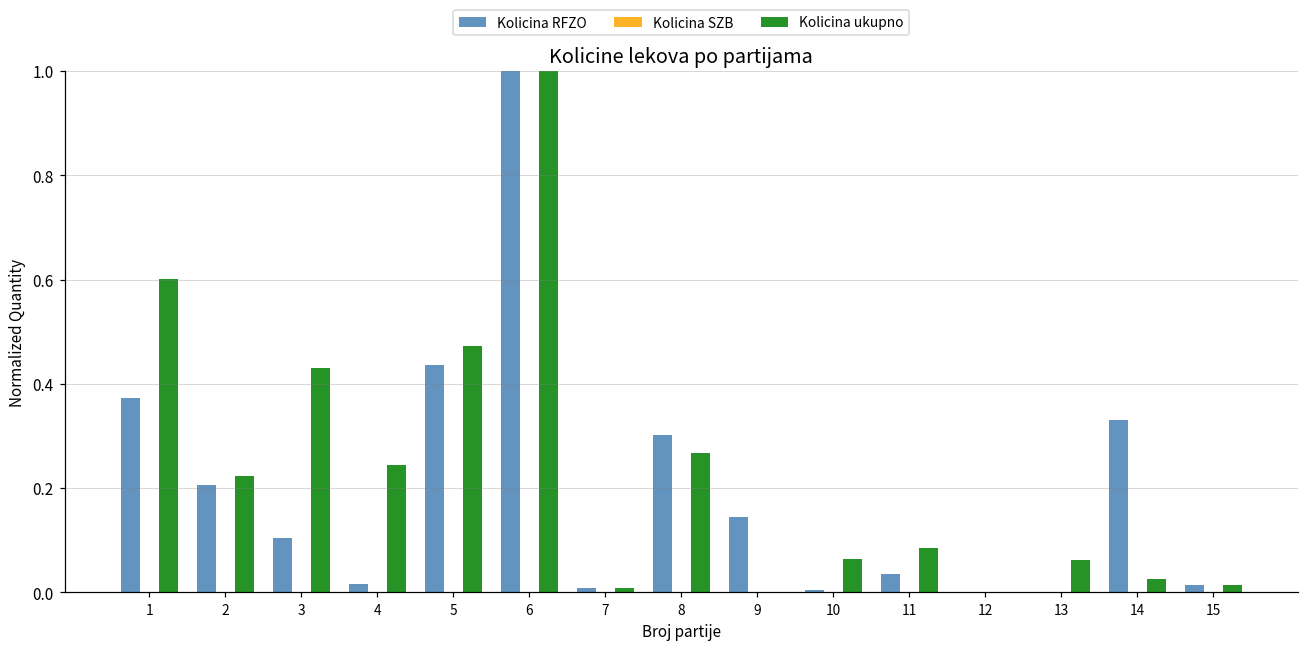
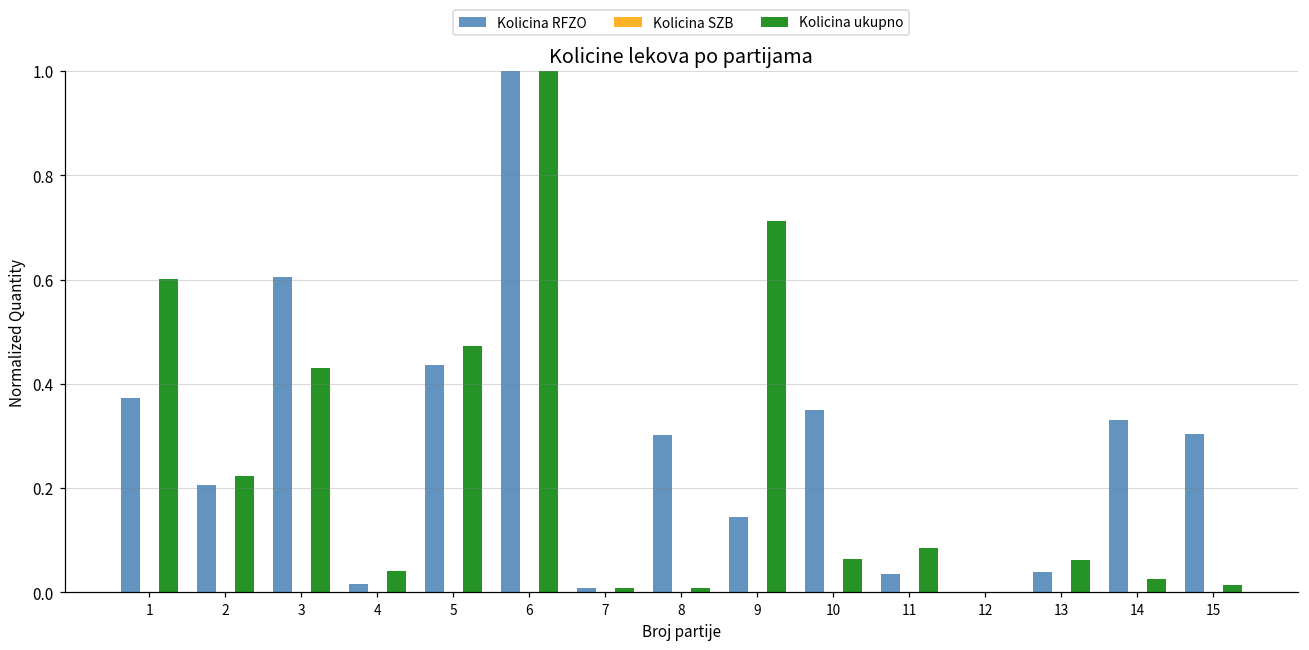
Kolicina RFZO, 3: 0.11 -> 0.60
Kolicina ukupno, 4: 0.25 -> 0.04
Kolicina ukupno, 8: 0.27 -> 0.01
Kolicina ukupno, 9: 0.00 -> 0.71
Kolicina RFZO, 10: 0.00 -> 0.35
Kolicina RFZO, 13: 0.00 -> 0.04
Kolicina RFZO, 15: 0.01 -> 0.30
